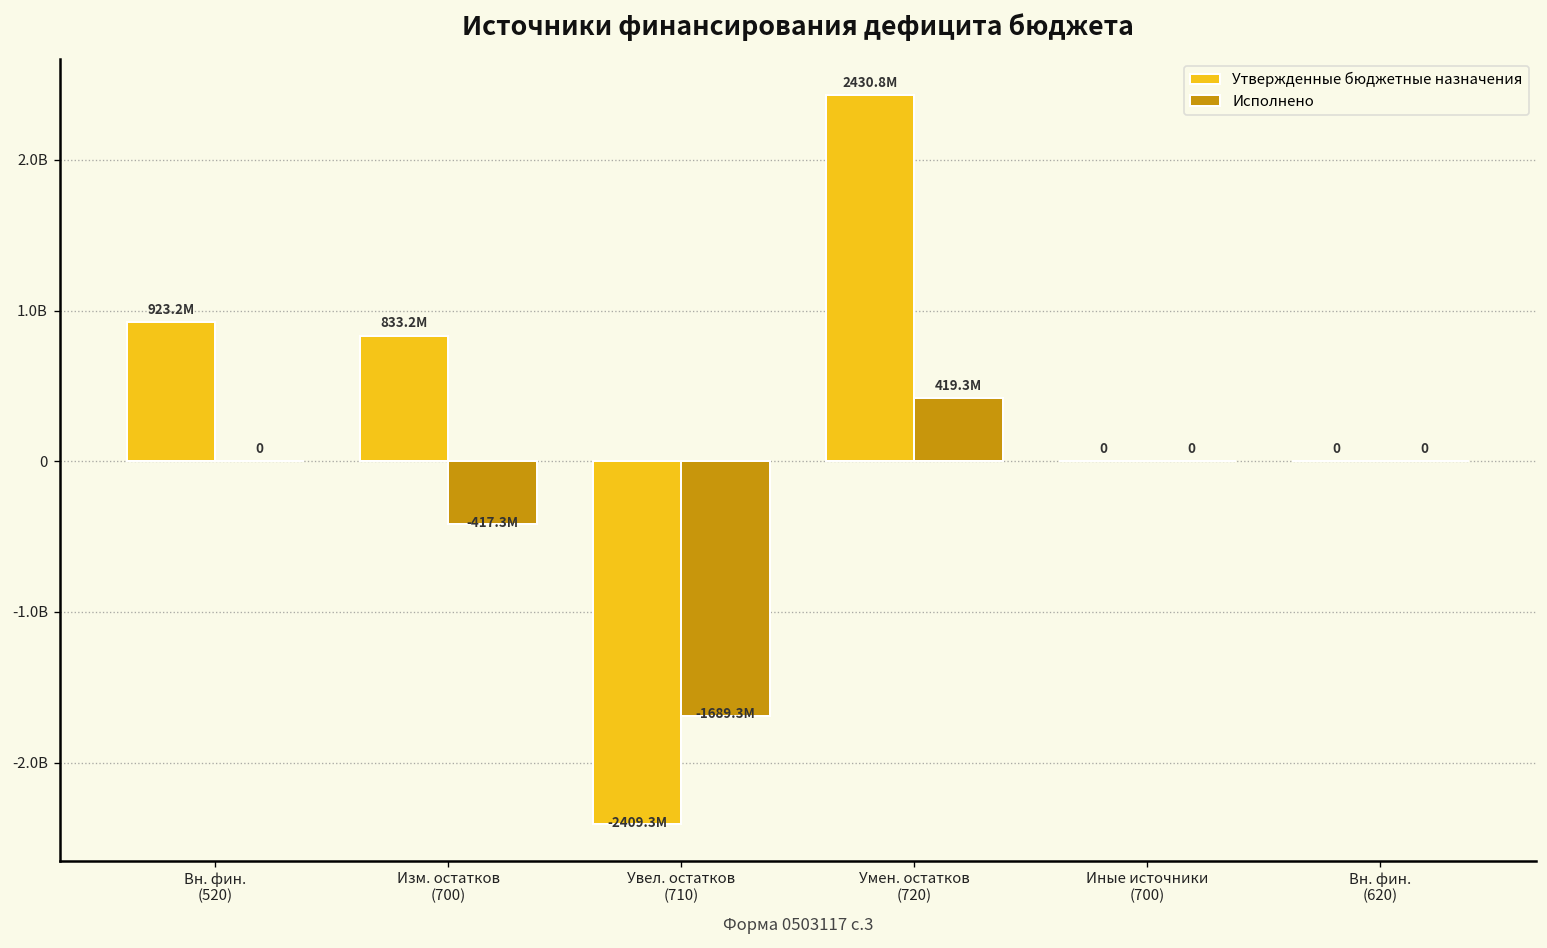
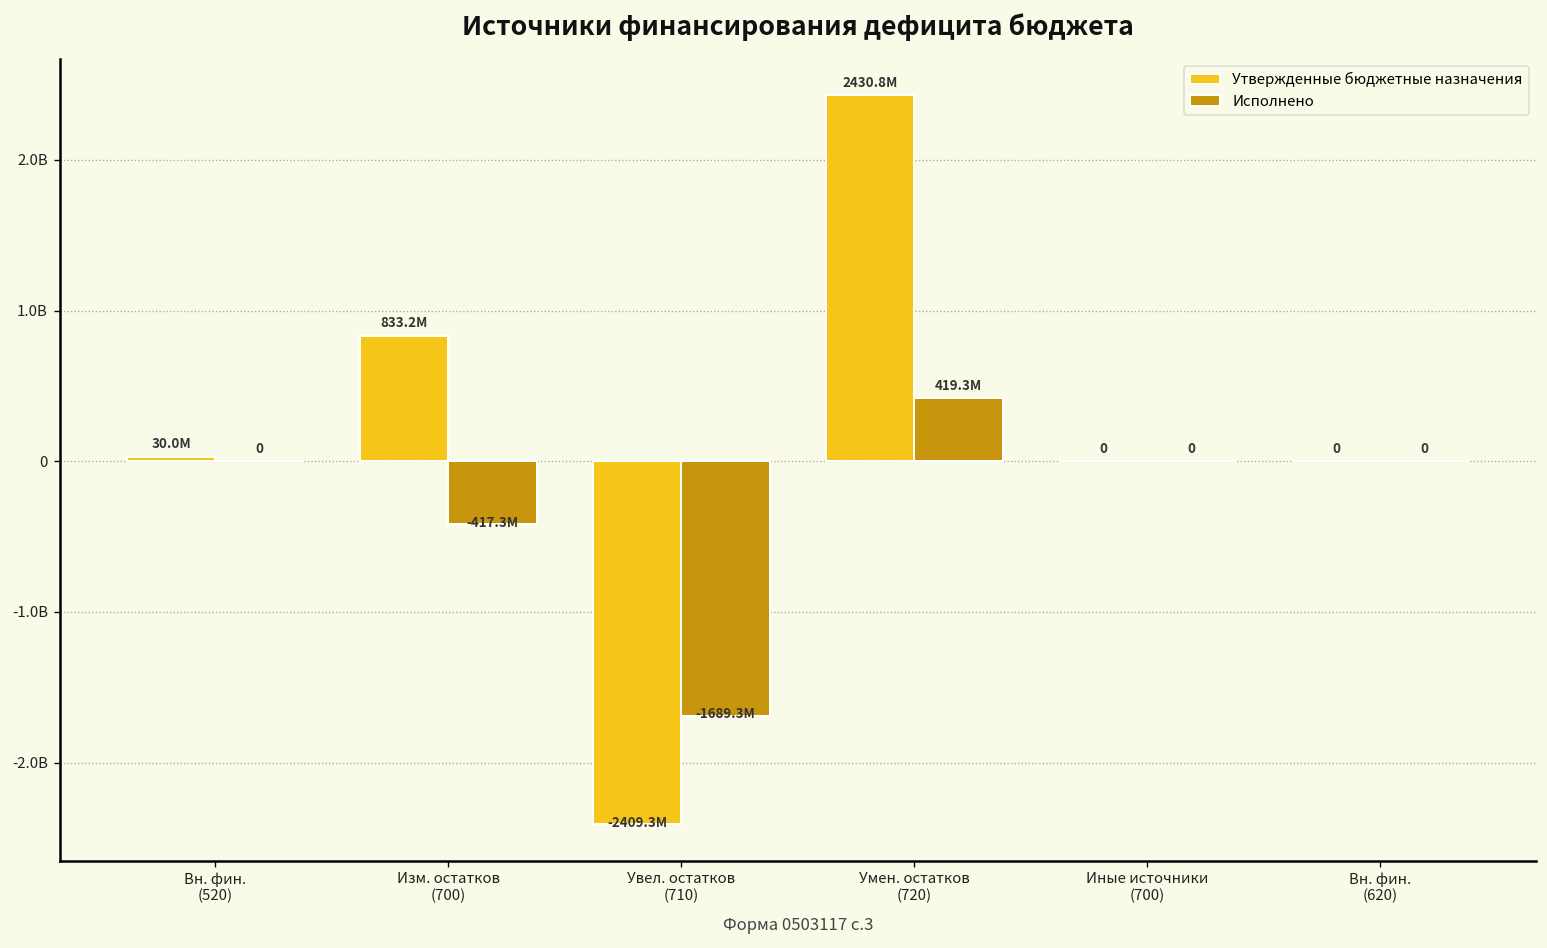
Утвержденные бюджетные назначения, Вн. фин. (520): 923.2M -> 30.0M
